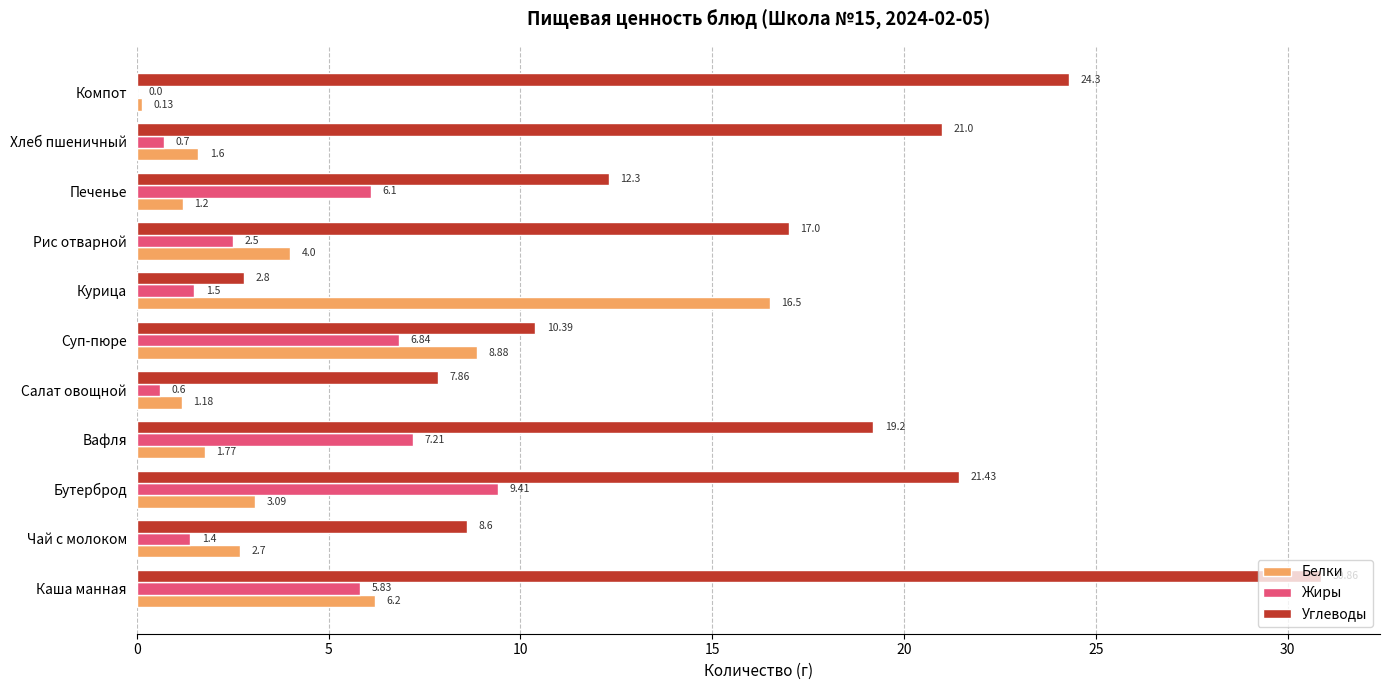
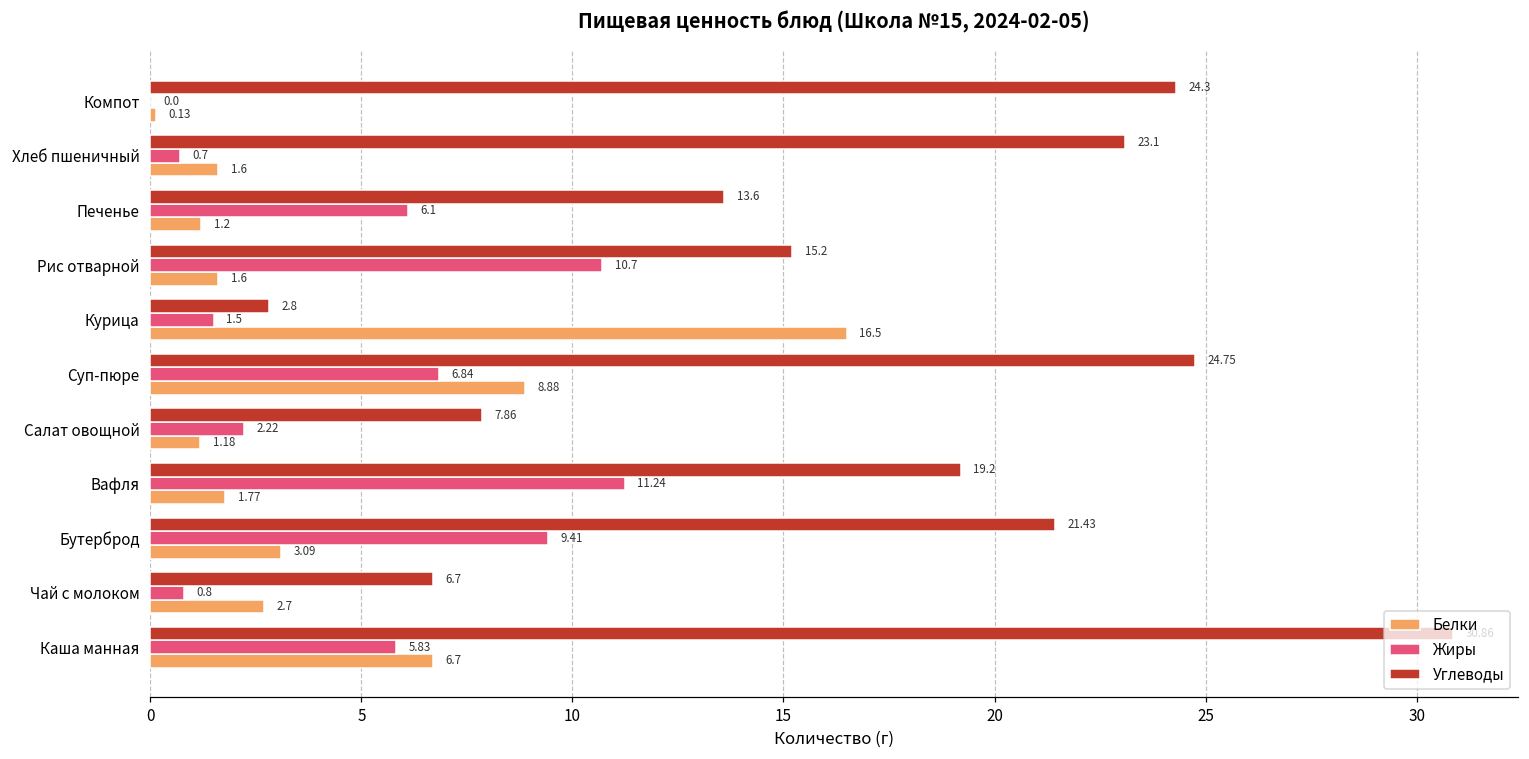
Углеводы, Хлеб пшеничный: 21.0 -> 23.1
Углеводы, Печенье: 12.3 -> 13.6
Углеводы, Рис отварной: 17.0 -> 15.2
Жиры, Рис отварной: 2.5 -> 10.7
Белки, Рис отварной: 4.0 -> 1.6
Углеводы, Суп-пюре: 10.39 -> 24.75
Жиры, Салат овощной: 0.6 -> 2.22
Жиры, Вафля: 7.21 -> 11.24
Углеводы, Чай с молоком: 8.6 -> 6.7
Жиры, Чай с молоком: 1.4 -> 0.8
Белки, Каша манная: 6.2 -> 6.7
